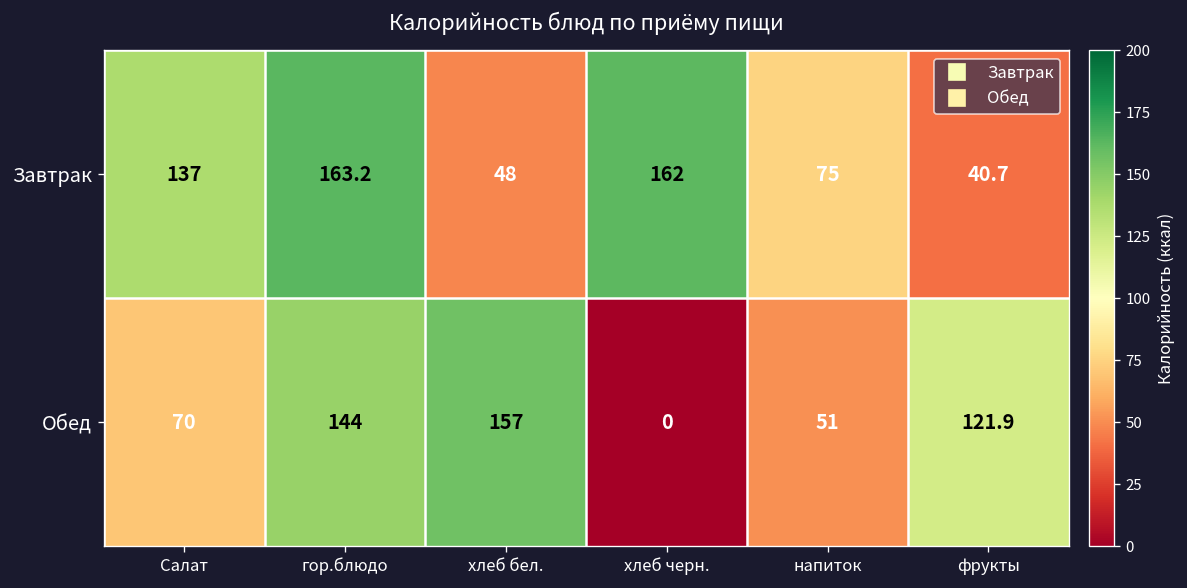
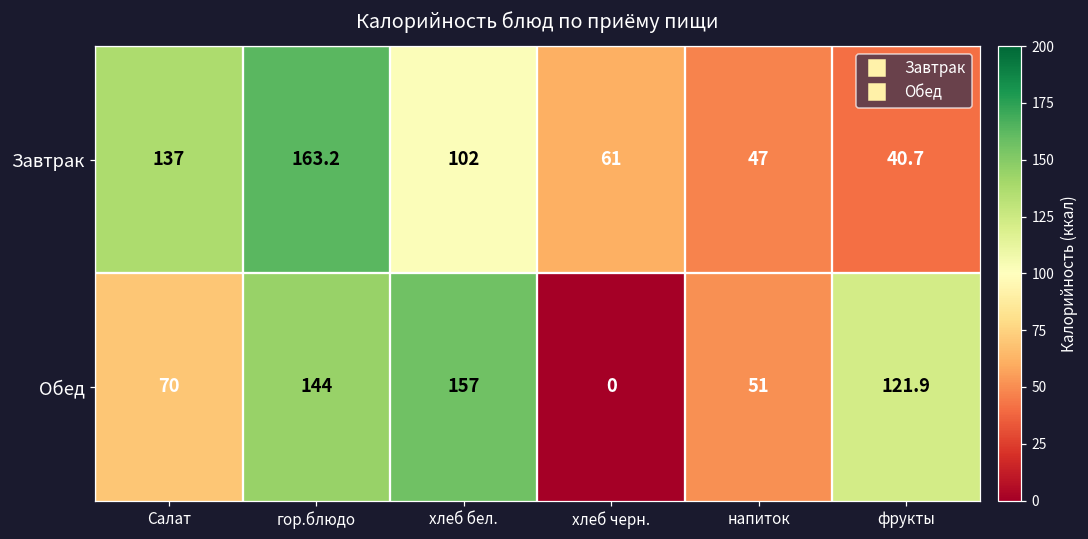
Завтрак, хлеб бел.: 48 -> 102
Завтрак, хлеб черн.: 162 -> 61
Завтрак, напиток: 75 -> 47
